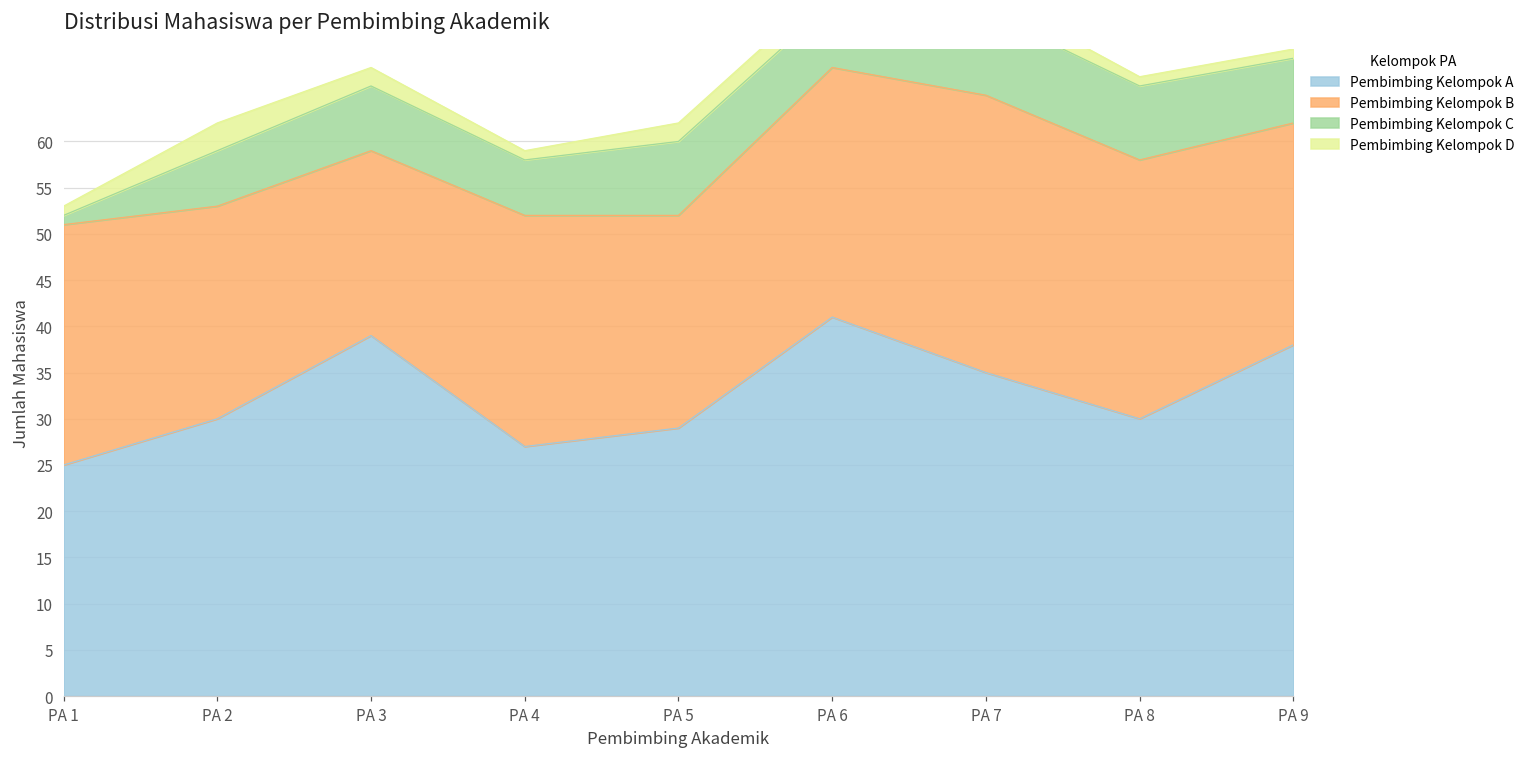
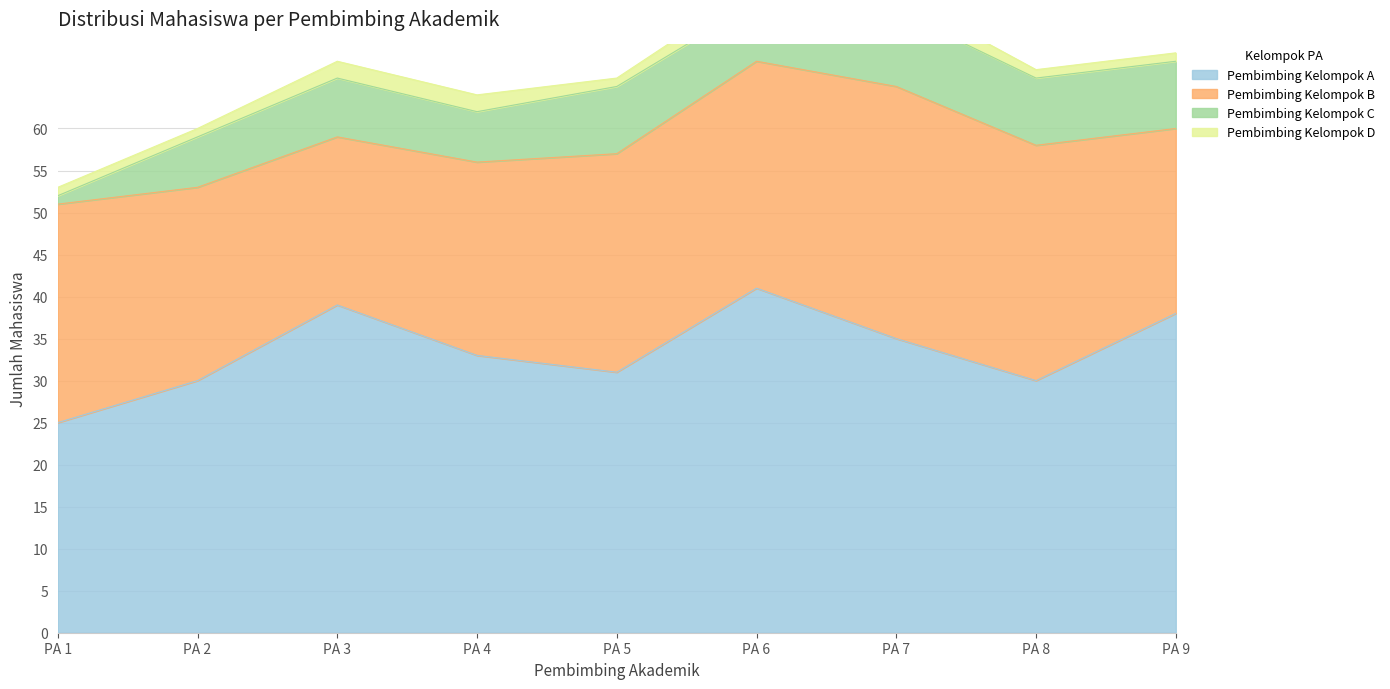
Pembimbing Kelompok D, PA 2: 3 -> 1
Pembimbing Kelompok A, PA 4: 27 -> 33
Pembimbing Kelompok B, PA 4: 25 -> 23
Pembimbing Kelompok D, PA 4: 1 -> 2
Pembimbing Kelompok A, PA 5: 29 -> 31
Pembimbing Kelompok B, PA 5: 23 -> 26
Pembimbing Kelompok D, PA 5: 2 -> 1
Pembimbing Kelompok B, PA 9: 24 -> 22
Pembimbing Kelompok C, PA 9: 7 -> 8
